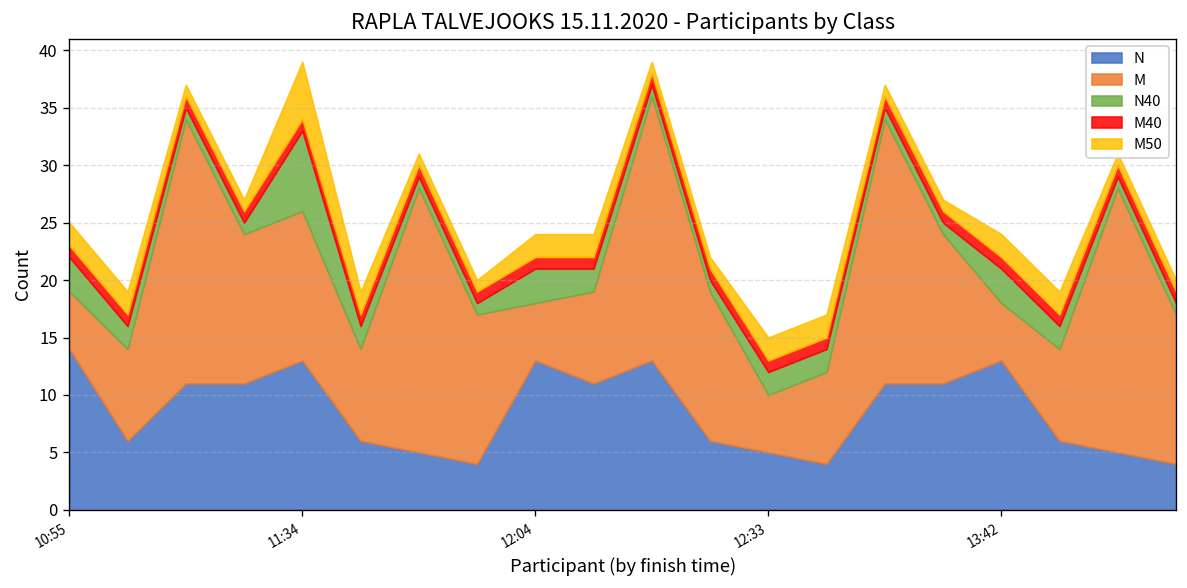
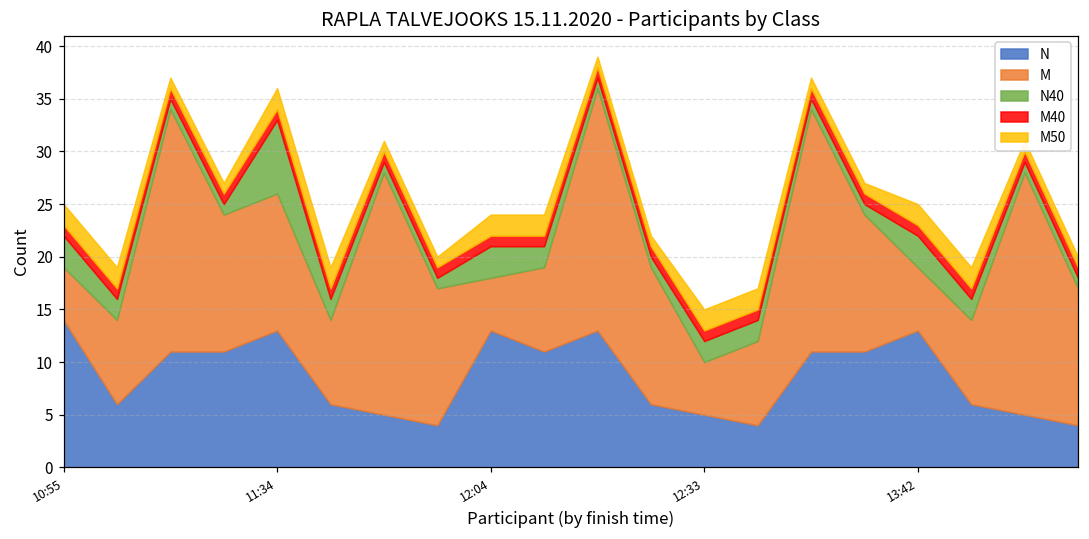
M50, 11:34: 5 -> 2
M, 13:42: 5 -> 6
